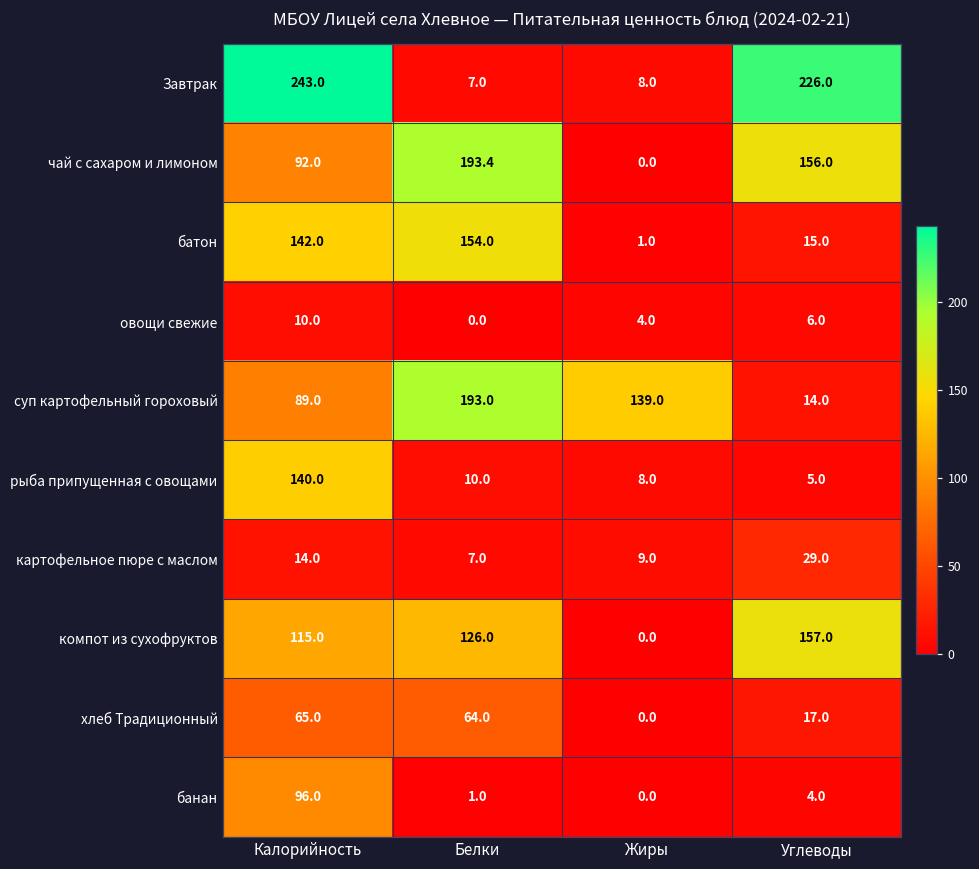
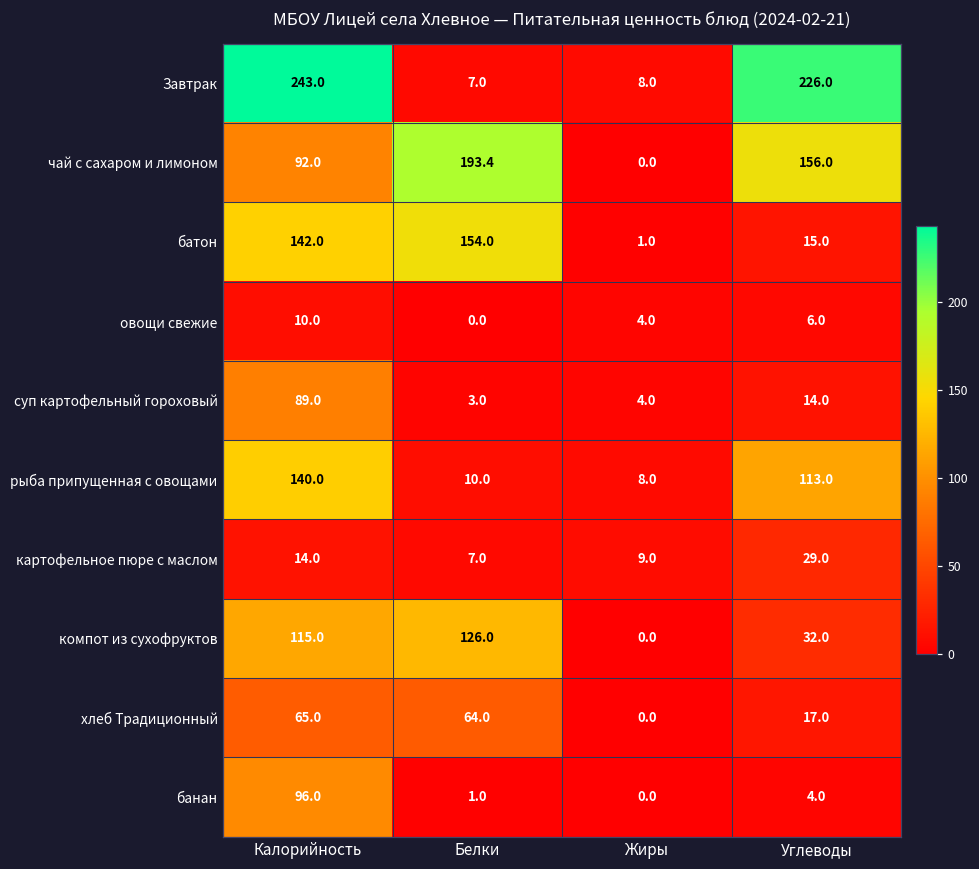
суп картофельный гороховый, Белки: 193.0 -> 3.0
суп картофельный гороховый, Жиры: 139.0 -> 4.0
рыба припущенная с овощами, Углеводы: 5.0 -> 113.0
компот из сухофруктов, Углеводы: 157.0 -> 32.0
